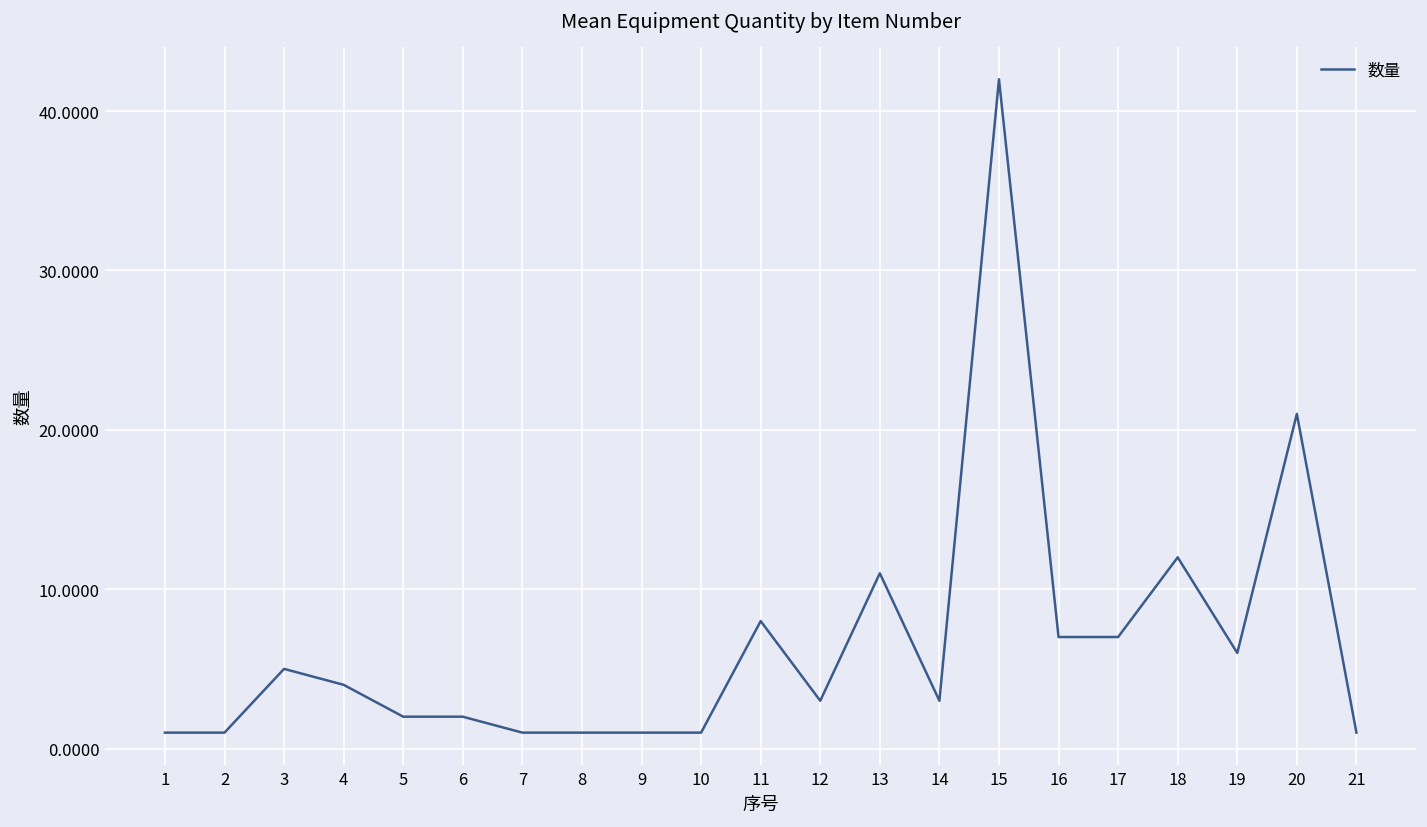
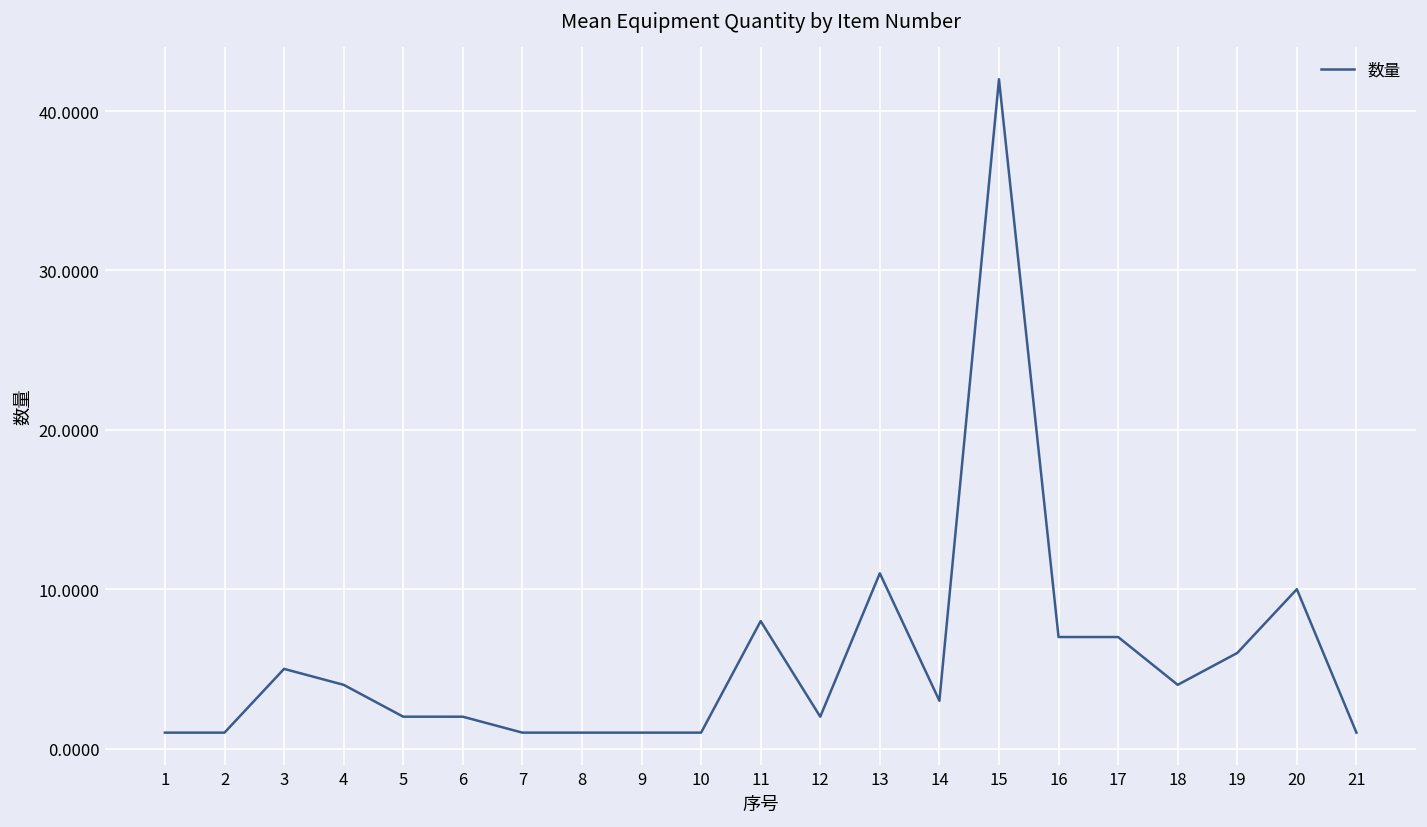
12: 3 -> 2
18: 12 -> 4
20: 21 -> 10
